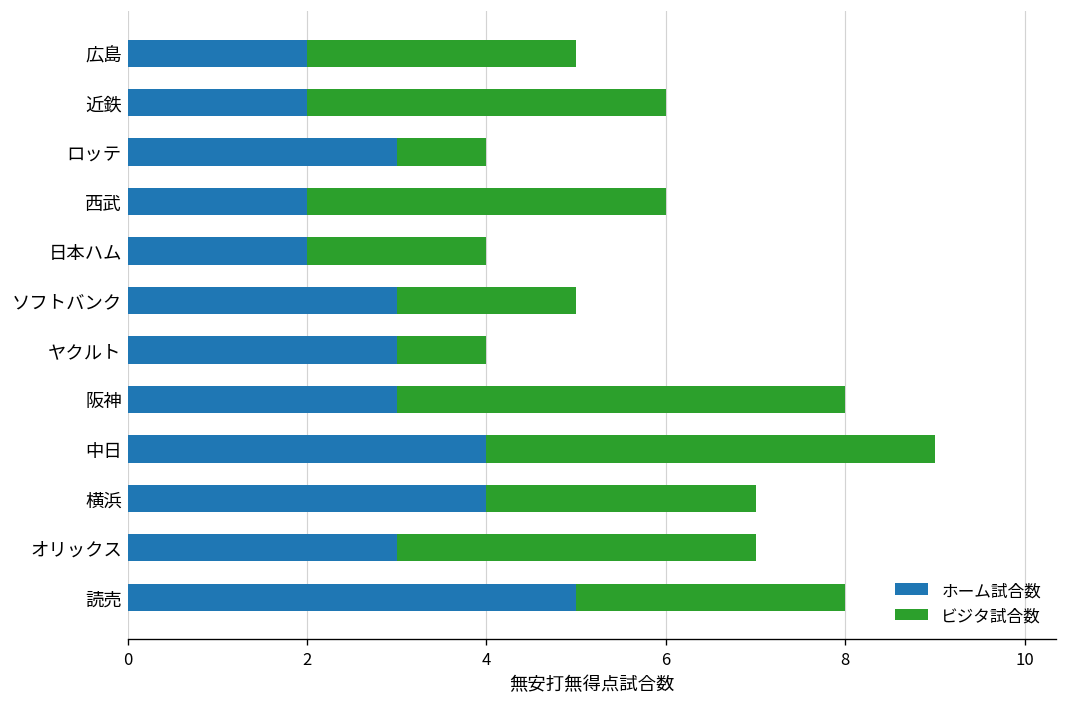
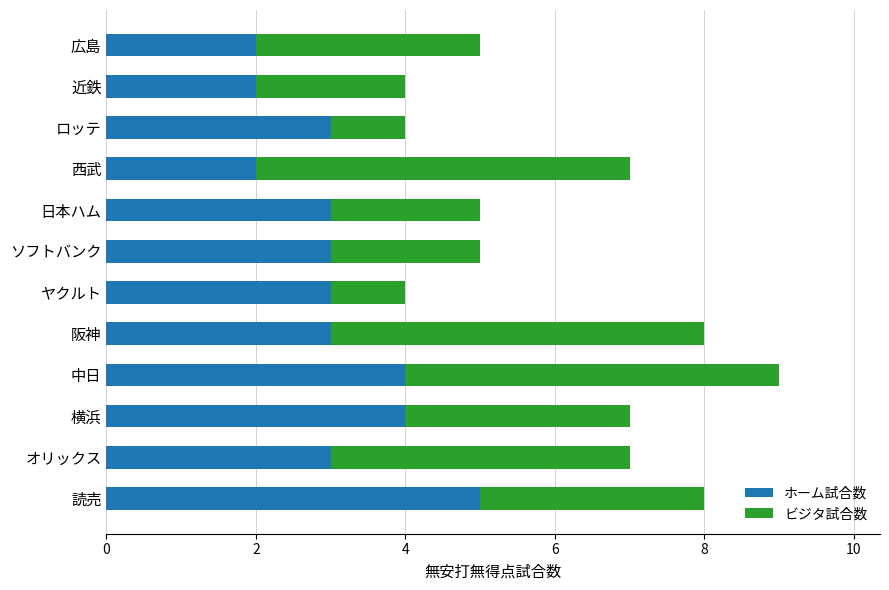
ビジタ試合数, 近鉄: 4 -> 2
ビジタ試合数, 西武: 4 -> 5
ホーム試合数, 日本ハム: 2 -> 3
